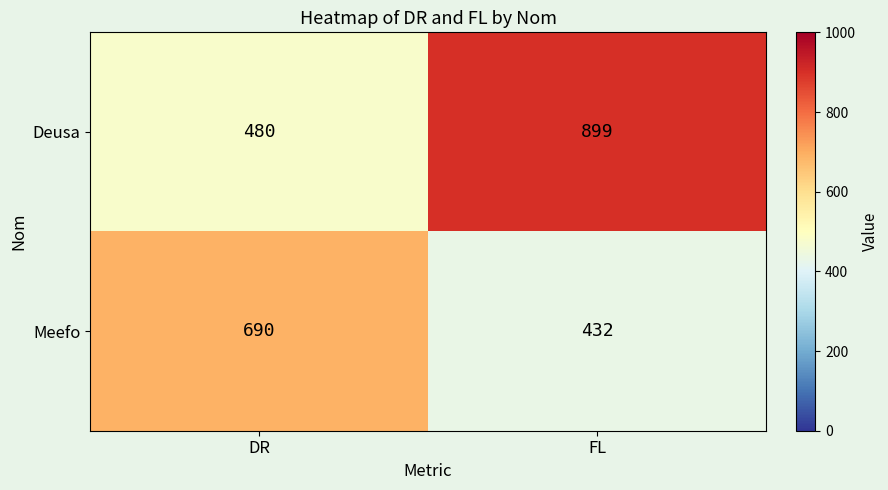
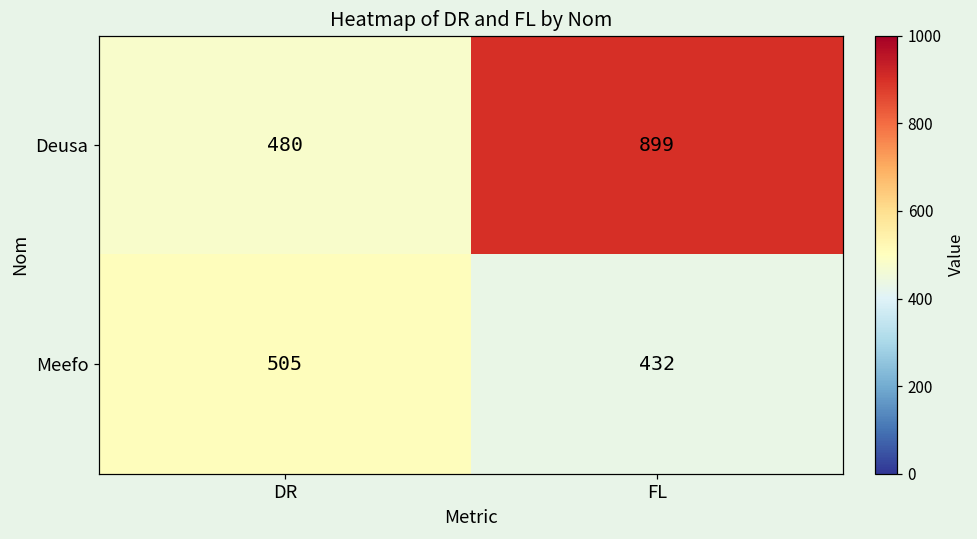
Meefo, DR: 690 -> 505
